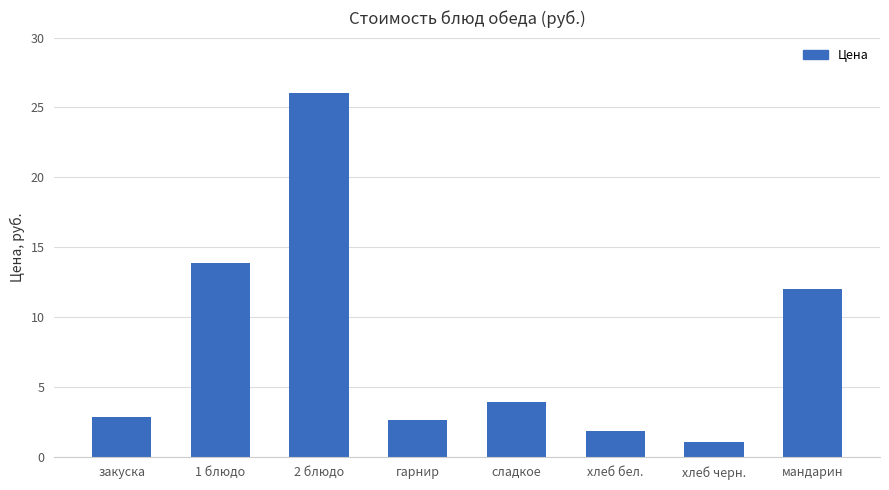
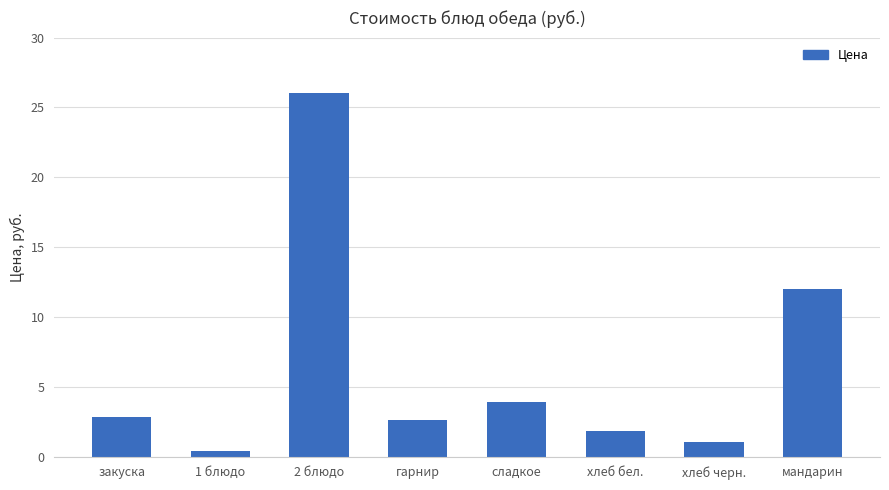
1 блюдо: 13.8 -> 0.4
